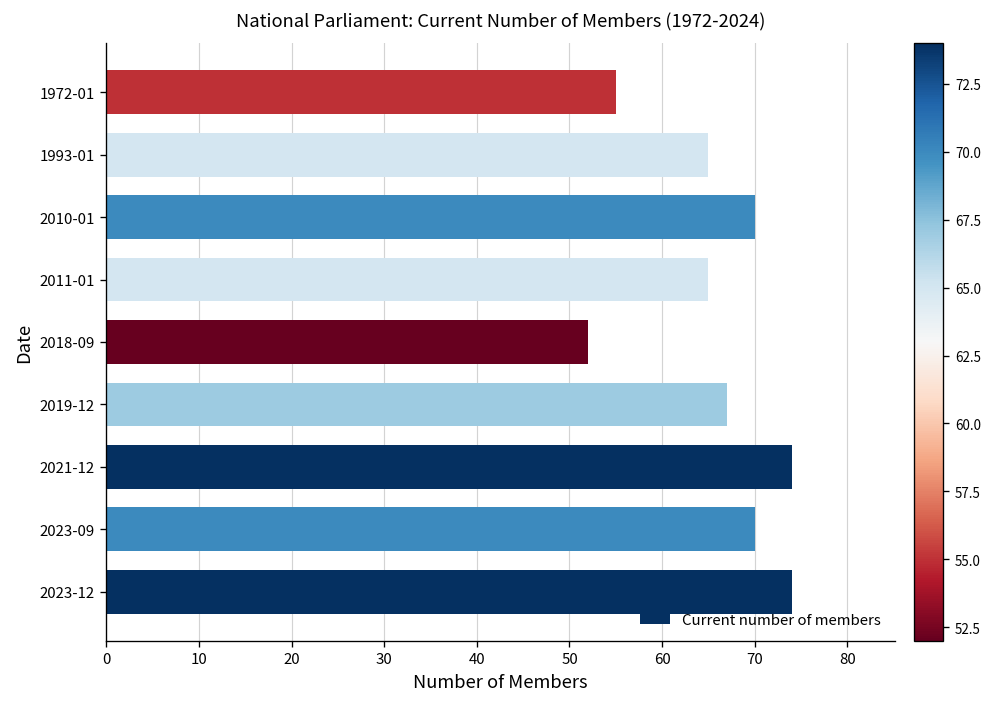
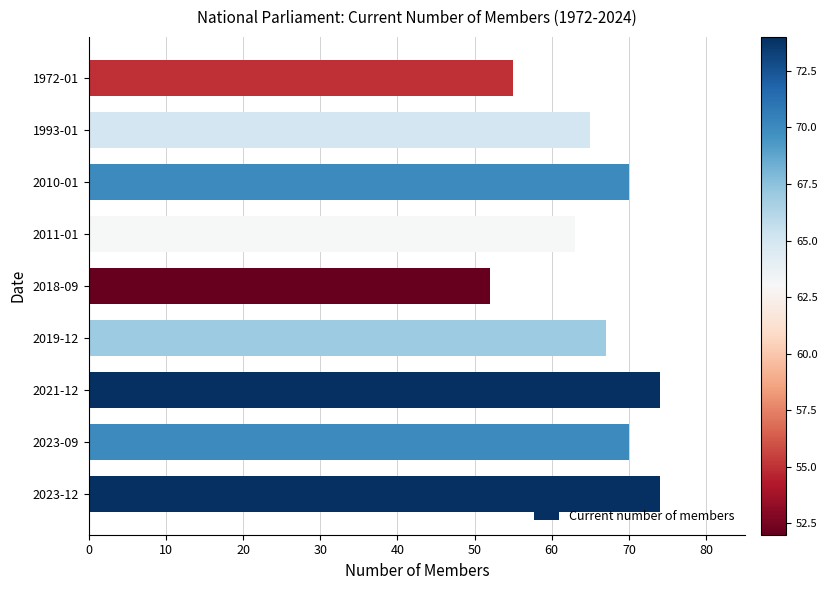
2011-01: 65 -> 63
